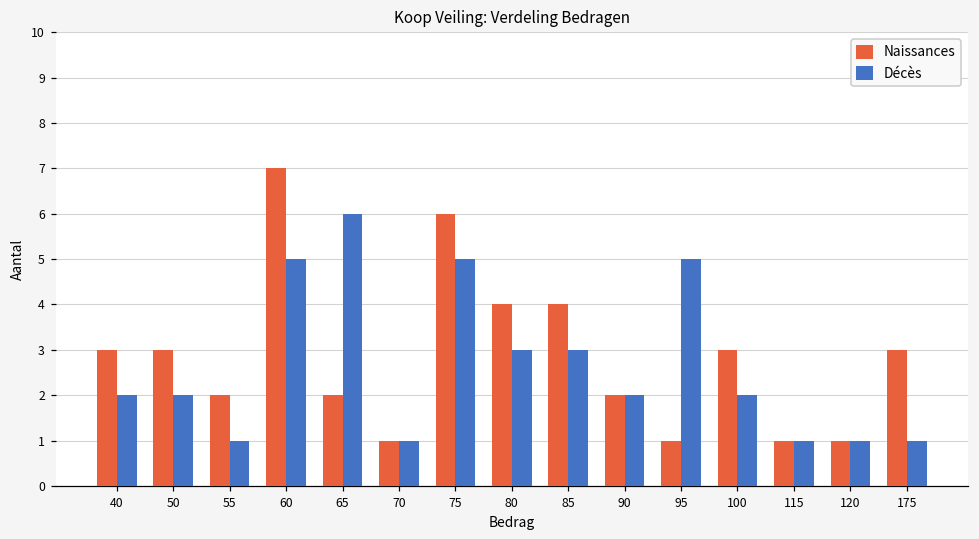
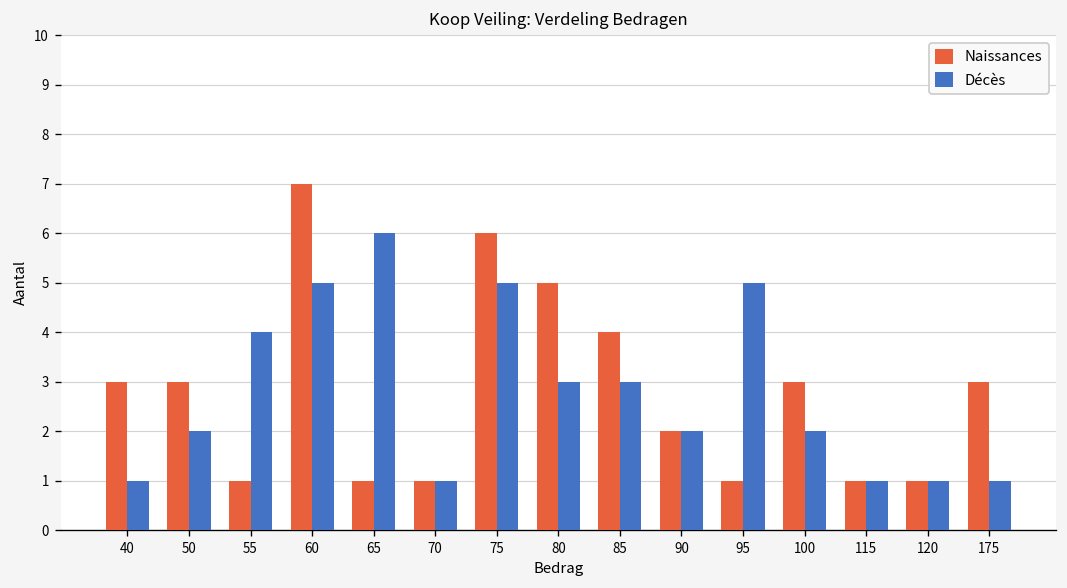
Décès, 40: 2 -> 1
Naissances, 55: 2 -> 1
Décès, 55: 1 -> 4
Naissances, 65: 2 -> 1
Naissances, 80: 4 -> 5
